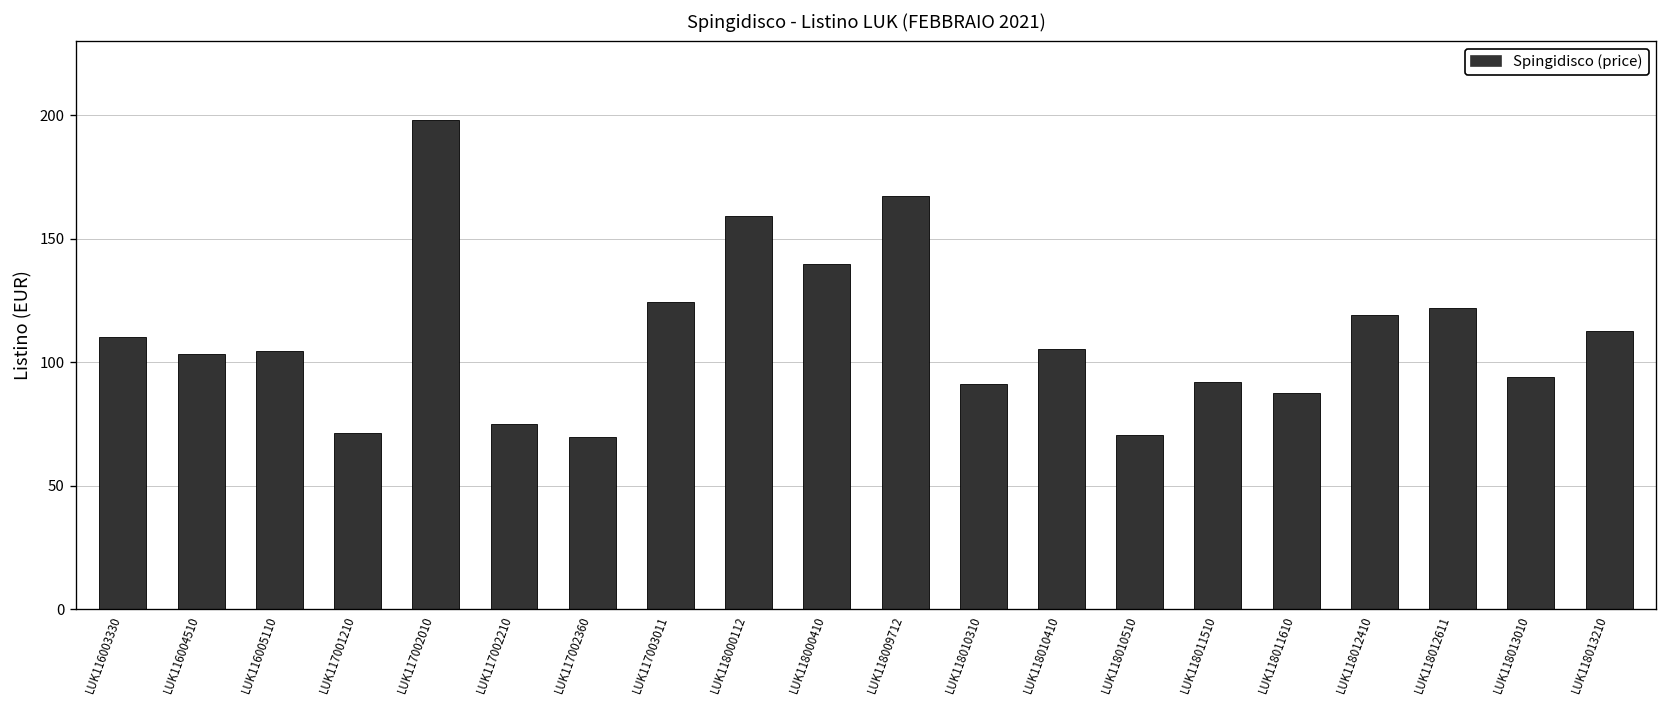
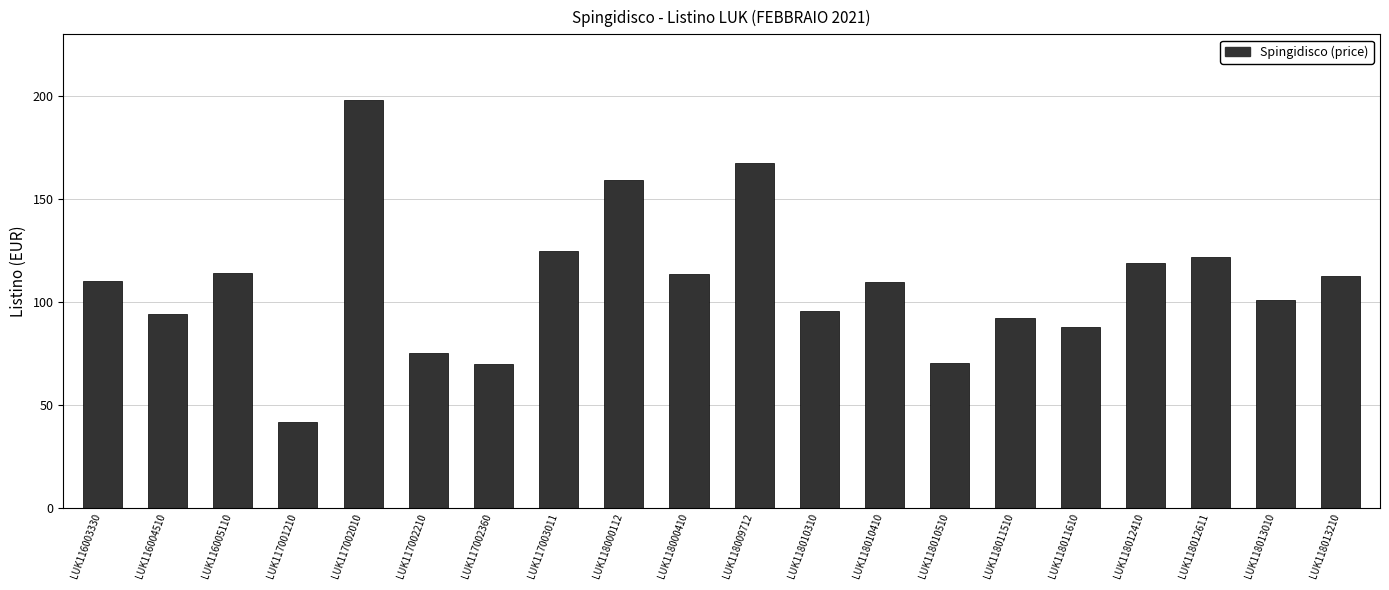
LUK116004510: 103 -> 94
LUK116005110: 105 -> 114
LUK117001210: 71 -> 42
LUK118000410: 140 -> 114
LUK118010310: 91 -> 95
LUK118010410: 105 -> 110
LUK118013010: 94 -> 101
